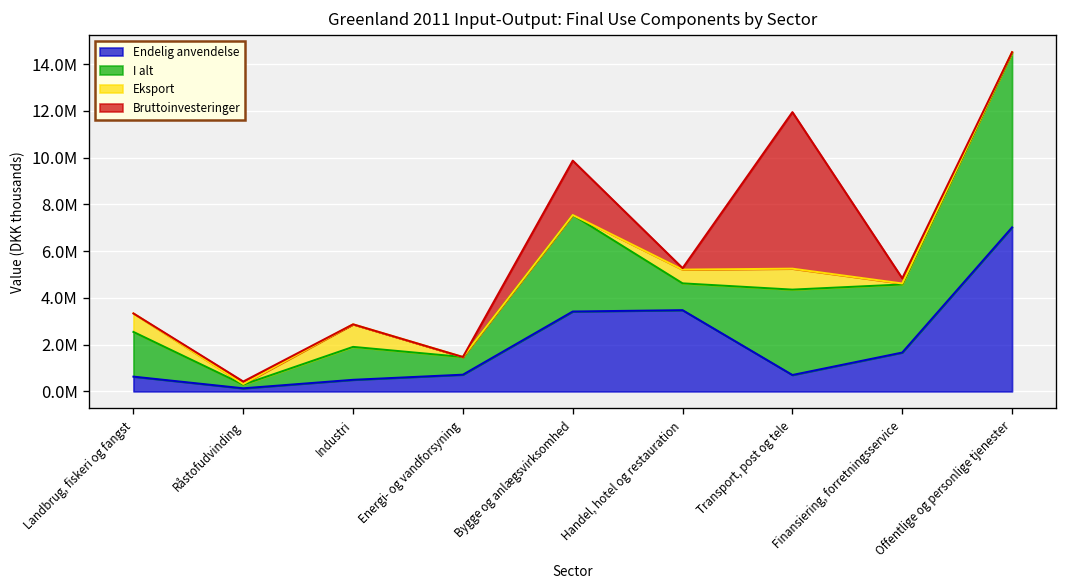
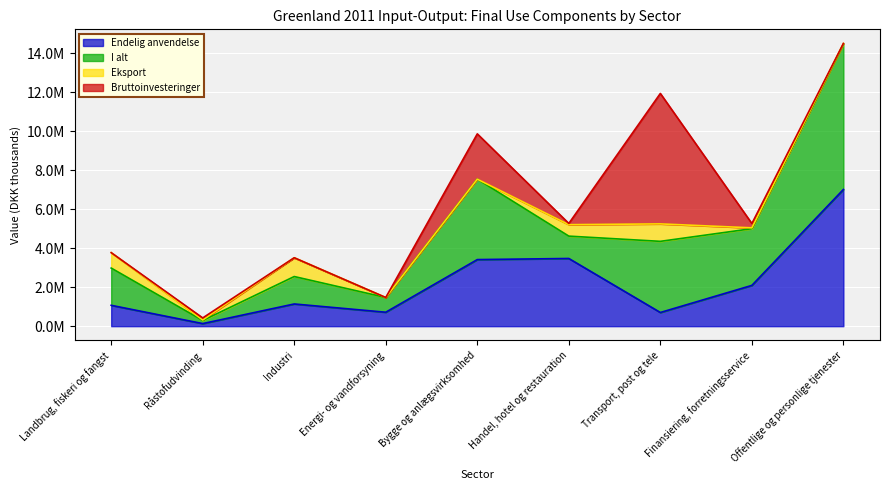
Endelig anvendelse, Landbrug, fiskeri og fangst: 600000 -> 1100000
Endelig anvendelse, Industri: 500000 -> 1100000
Endelig anvendelse, Finansiering, forretningsservice: 1700000 -> 2100000
